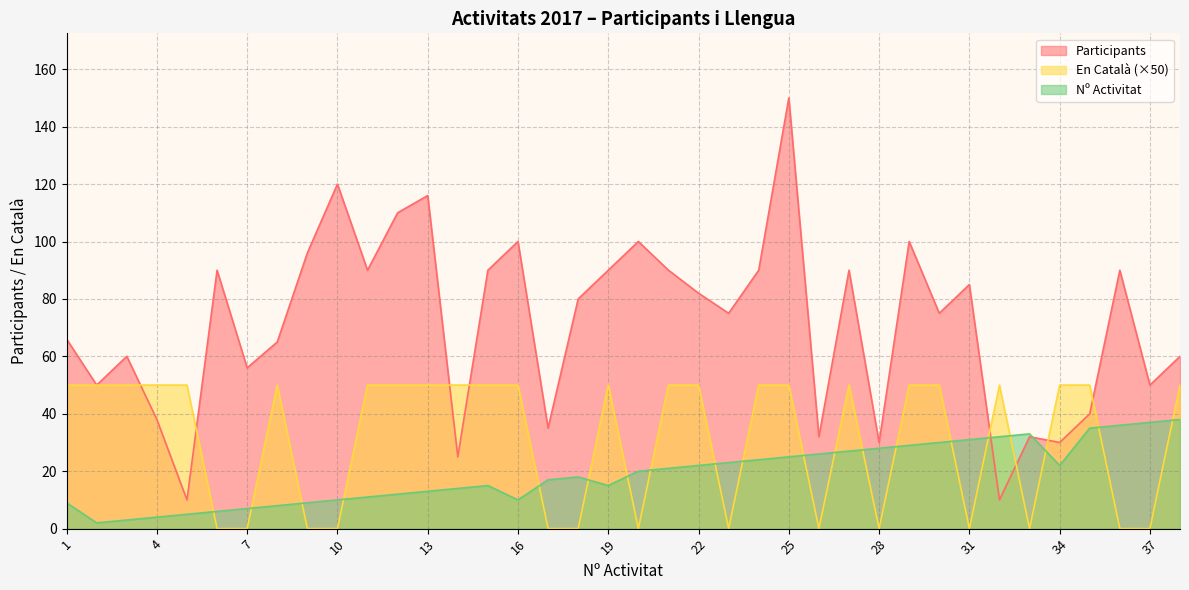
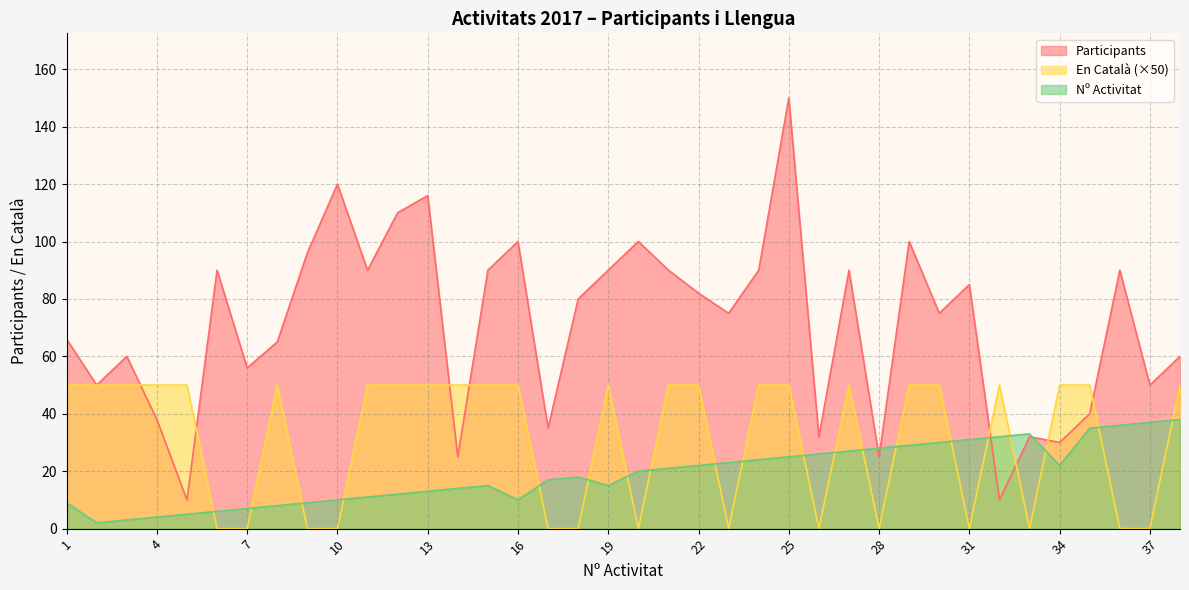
Participants, 28: 30 -> 25
